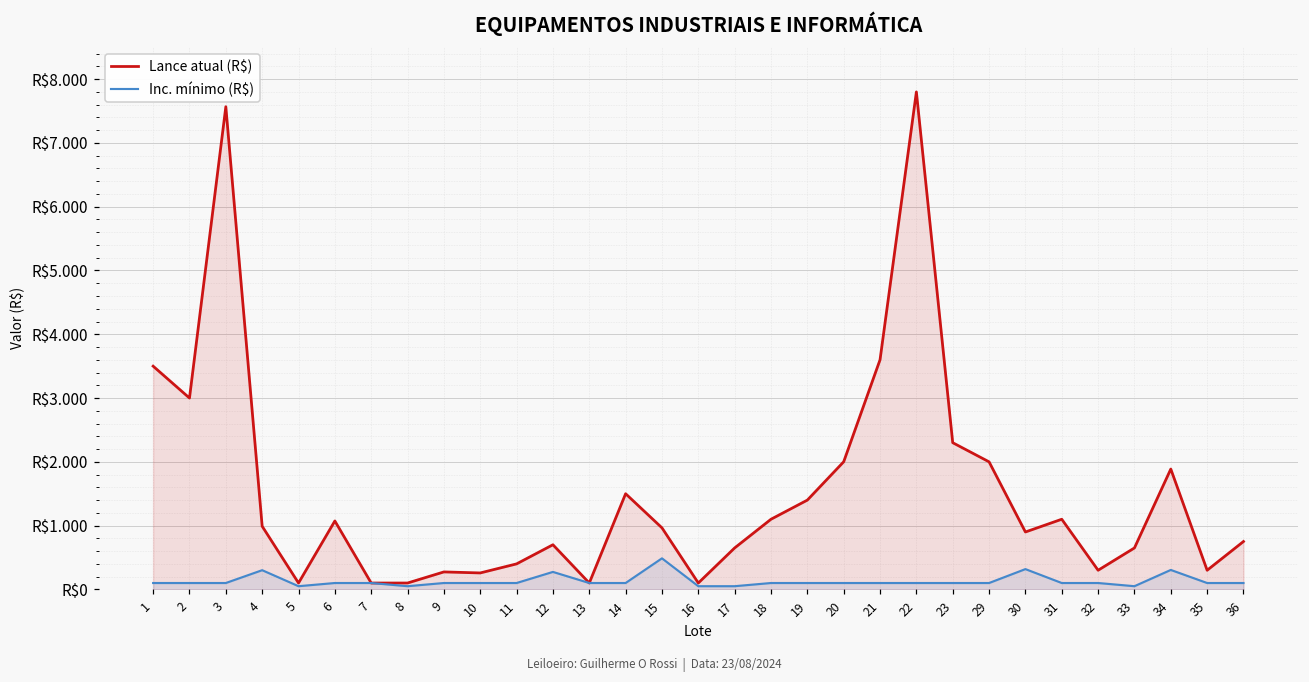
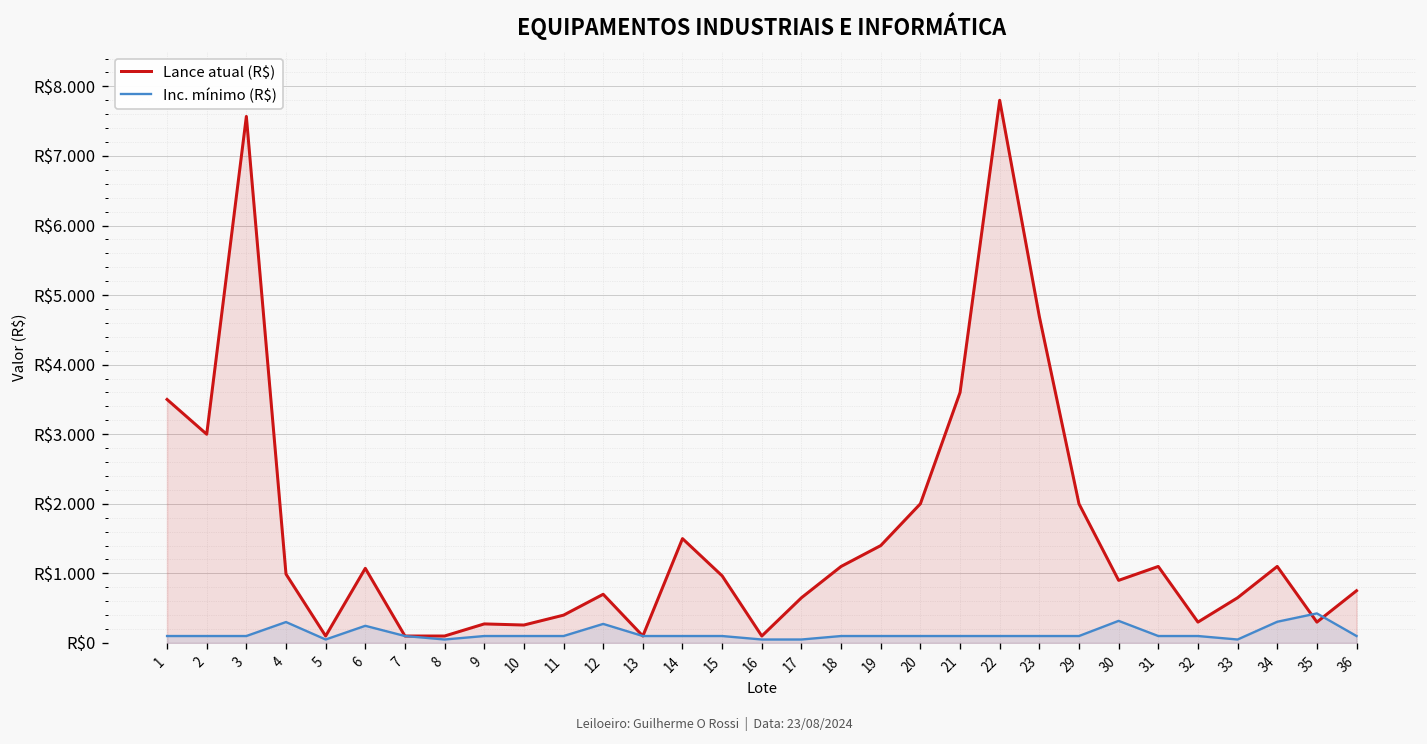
Inc. mínimo (R$), 6: R$0.1 -> R$0.2
Inc. mínimo (R$), 15: R$0.5 -> R$0.1
Lance atual (R$), 23: R$2.3 -> R$4.7
Lance atual (R$), 34: R$1.9 -> R$1.1
Inc. mínimo (R$), 35: R$0.1 -> R$0.4
